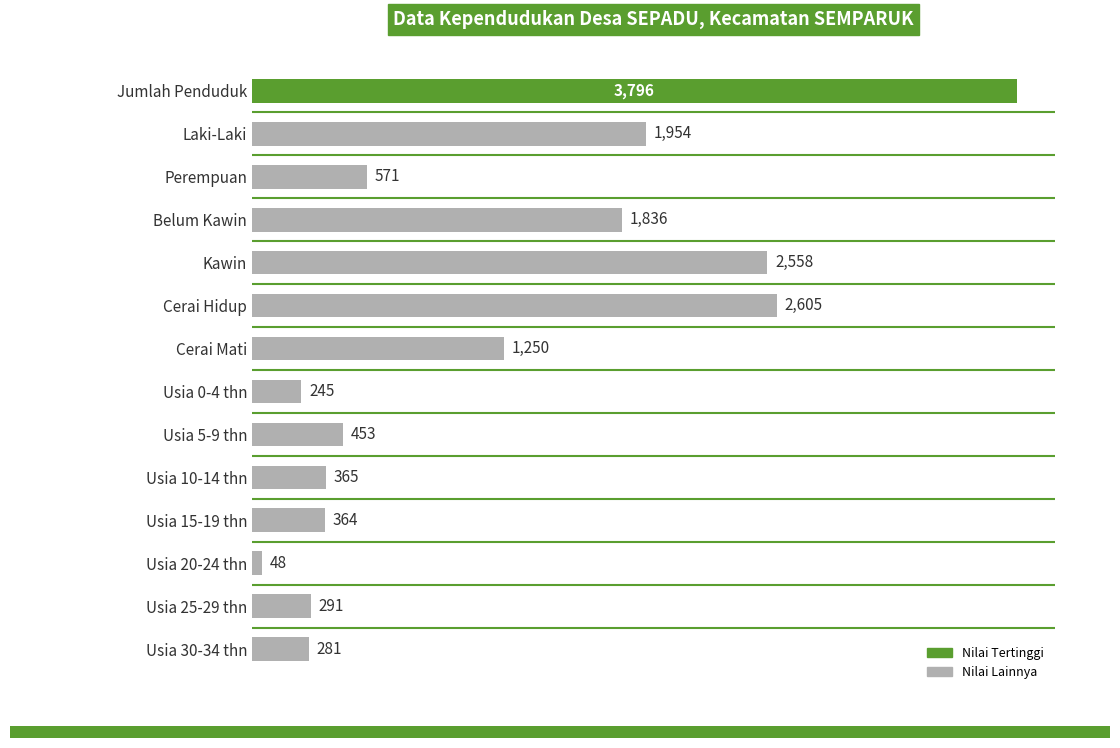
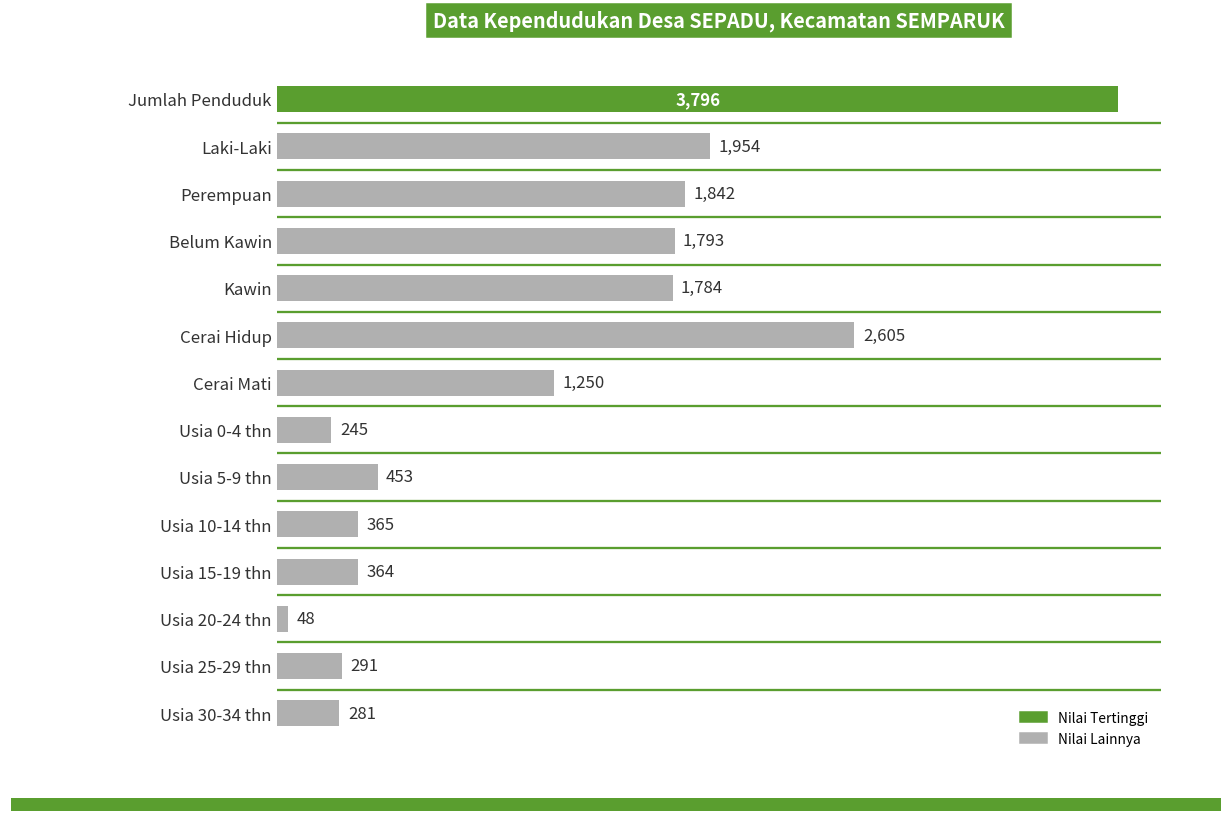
Perempuan: 571 -> 1,842
Belum Kawin: 1,836 -> 1,793
Kawin: 2,558 -> 1,784
